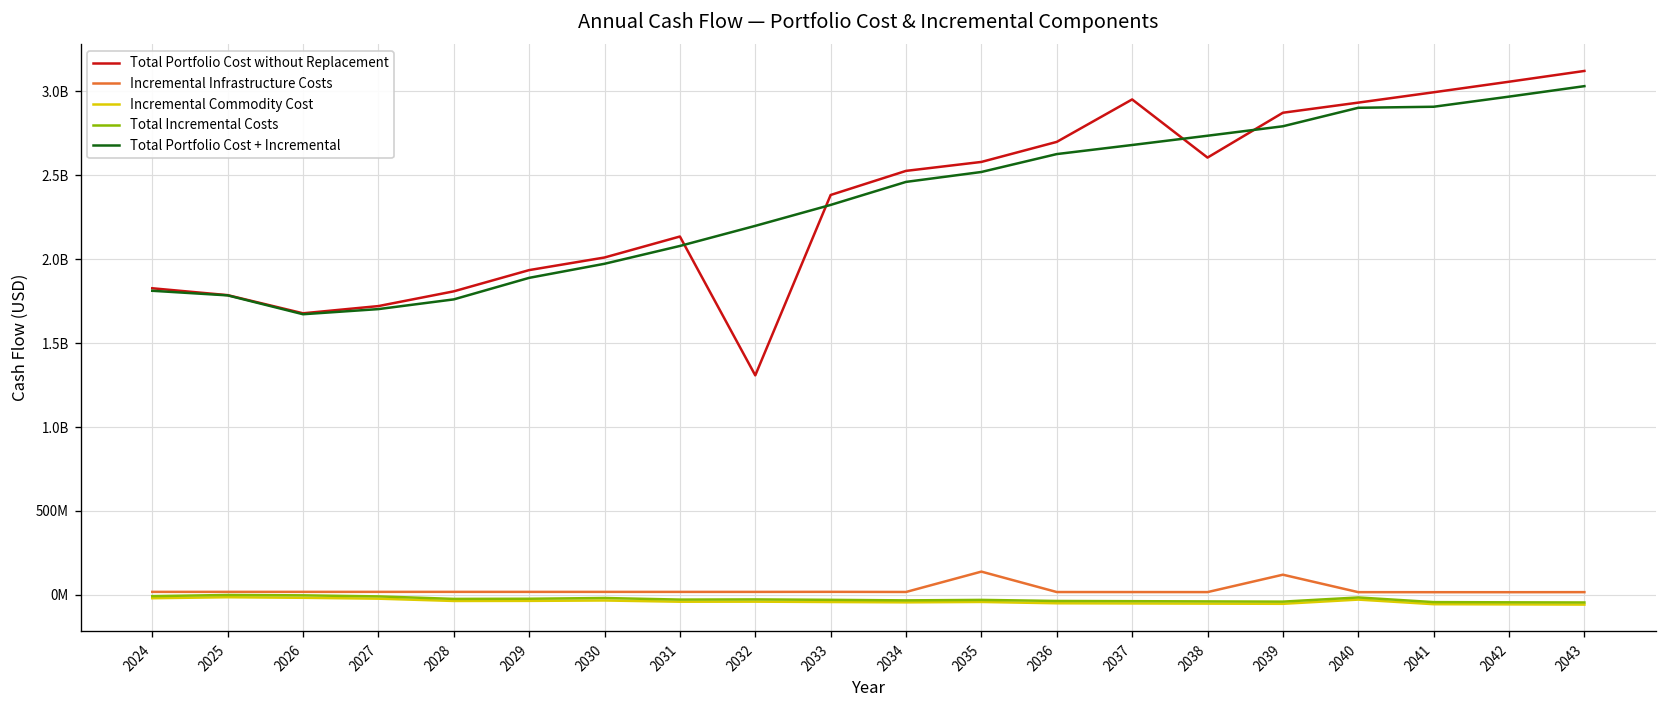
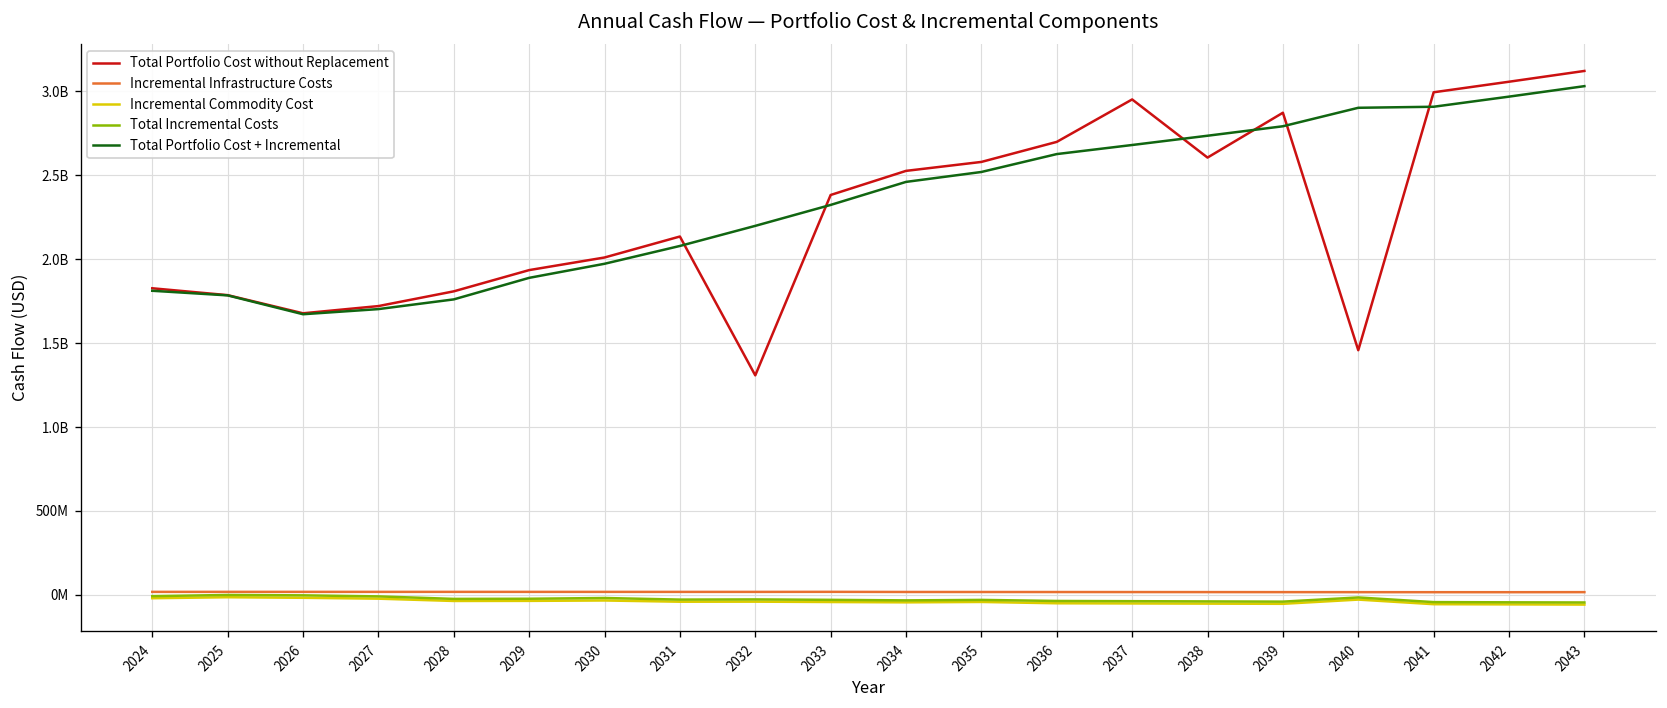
Incremental Infrastructure Costs, 2035: 140000000 -> 20000000
Incremental Infrastructure Costs, 2039: 120000000 -> 20000000
Total Portfolio Cost without Replacement, 2040: 2930000000 -> 1460000000
